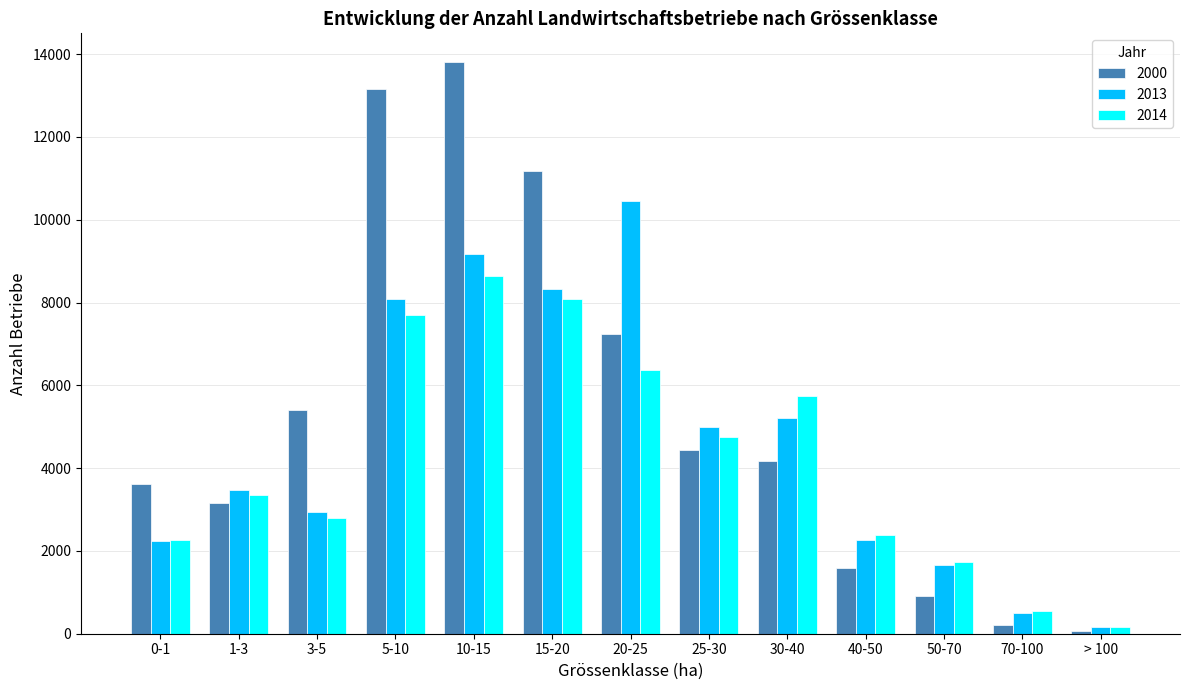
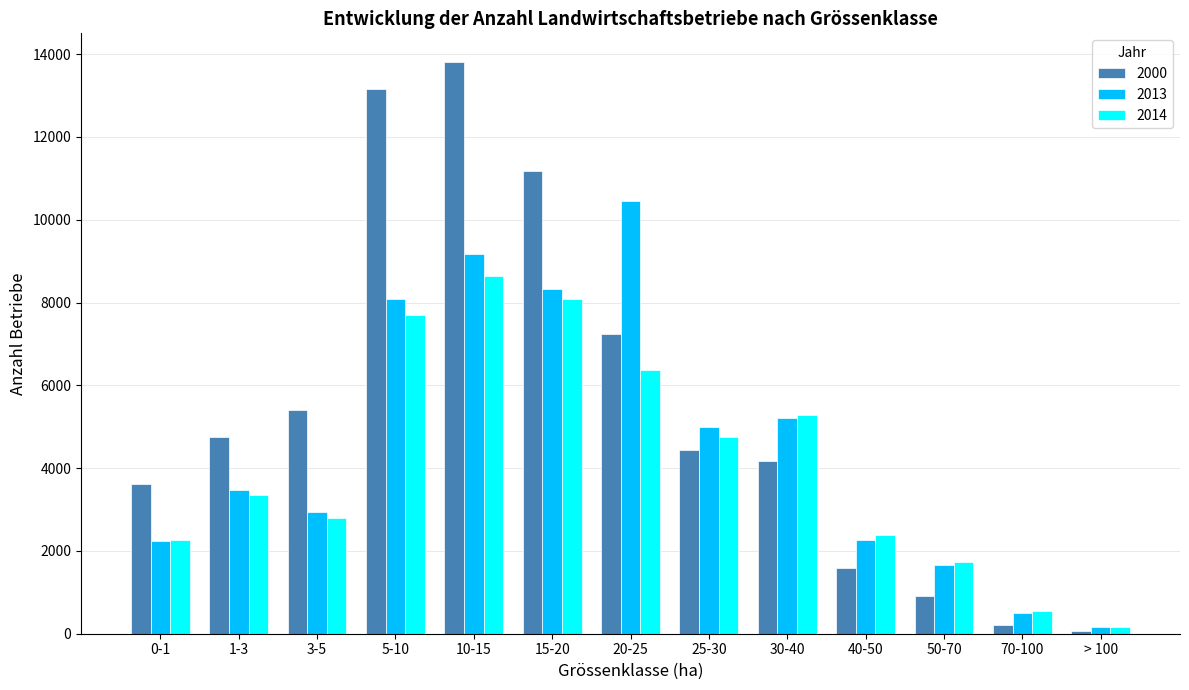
2000, 1-3: 3200 -> 4800
2014, 30-40: 5700 -> 5300
